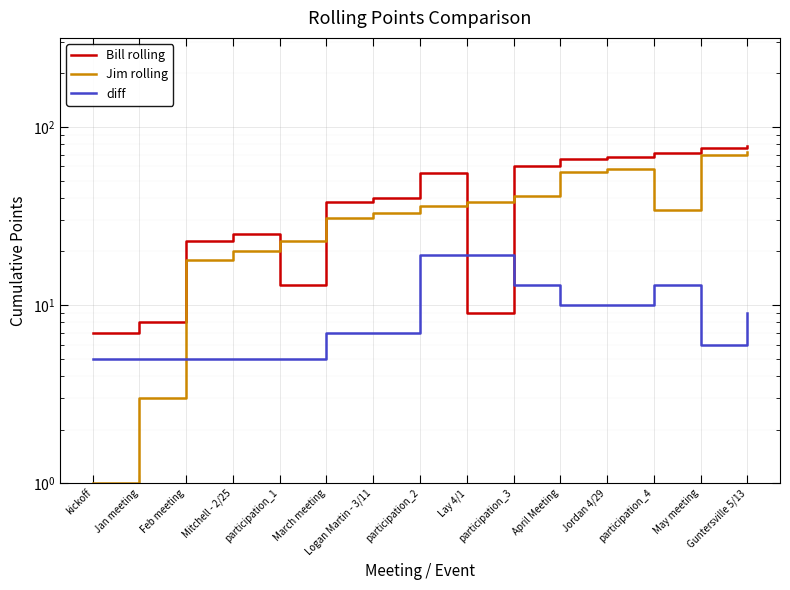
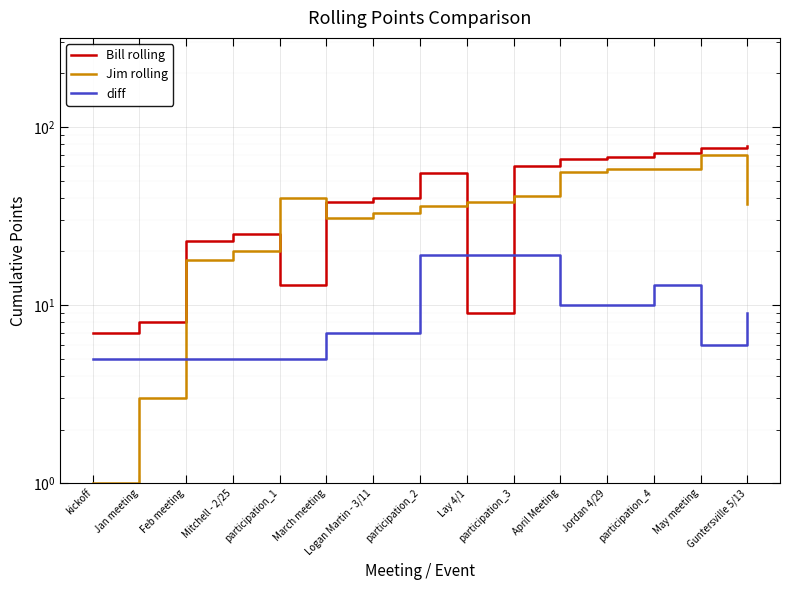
Jim rolling, participation_1: 23 -> 40
diff, participation_3: 13 -> 19
Jim rolling, participation_4: 34 -> 58
Jim rolling, Guntersville 5/13: 72 -> 37
